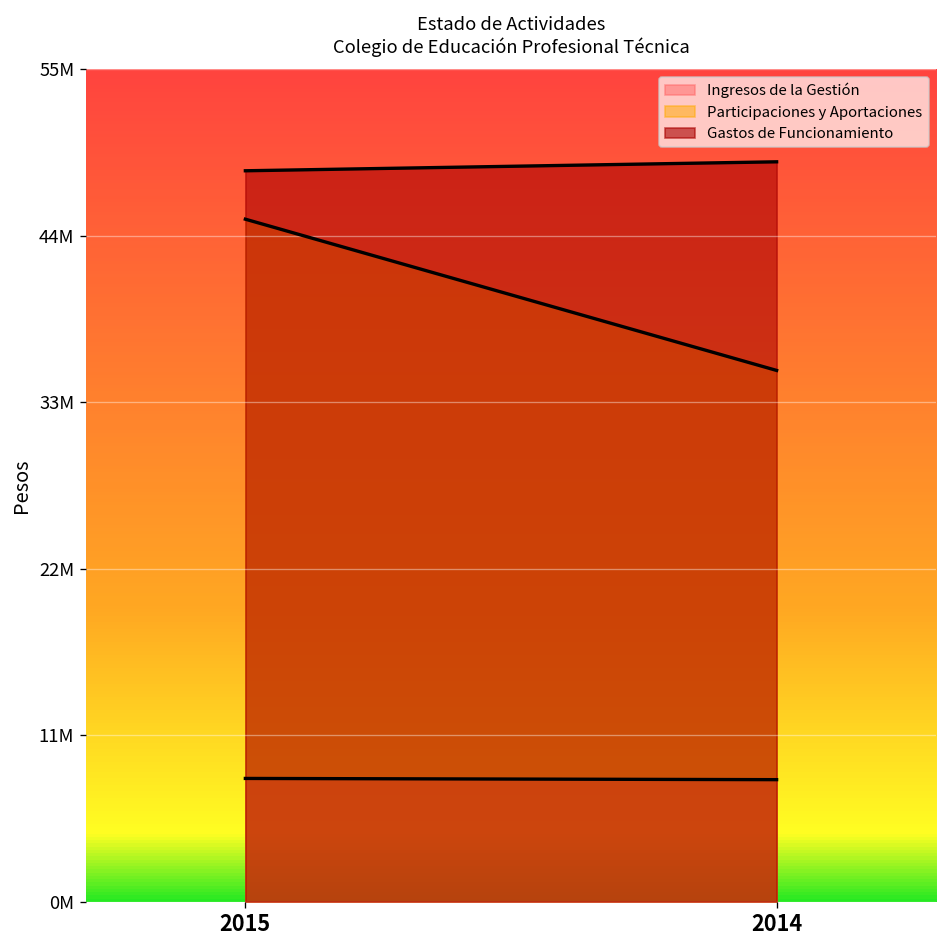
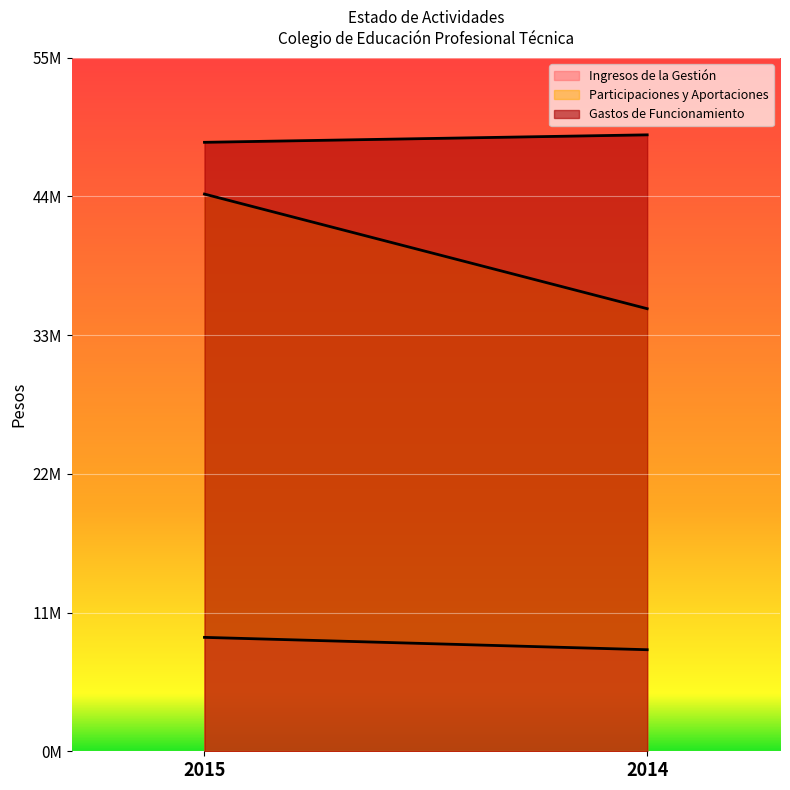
Ingresos de la Gestión, 2015: 8100000 -> 9000000
Participaciones y Aportaciones, 2015: 45100000 -> 44200000
